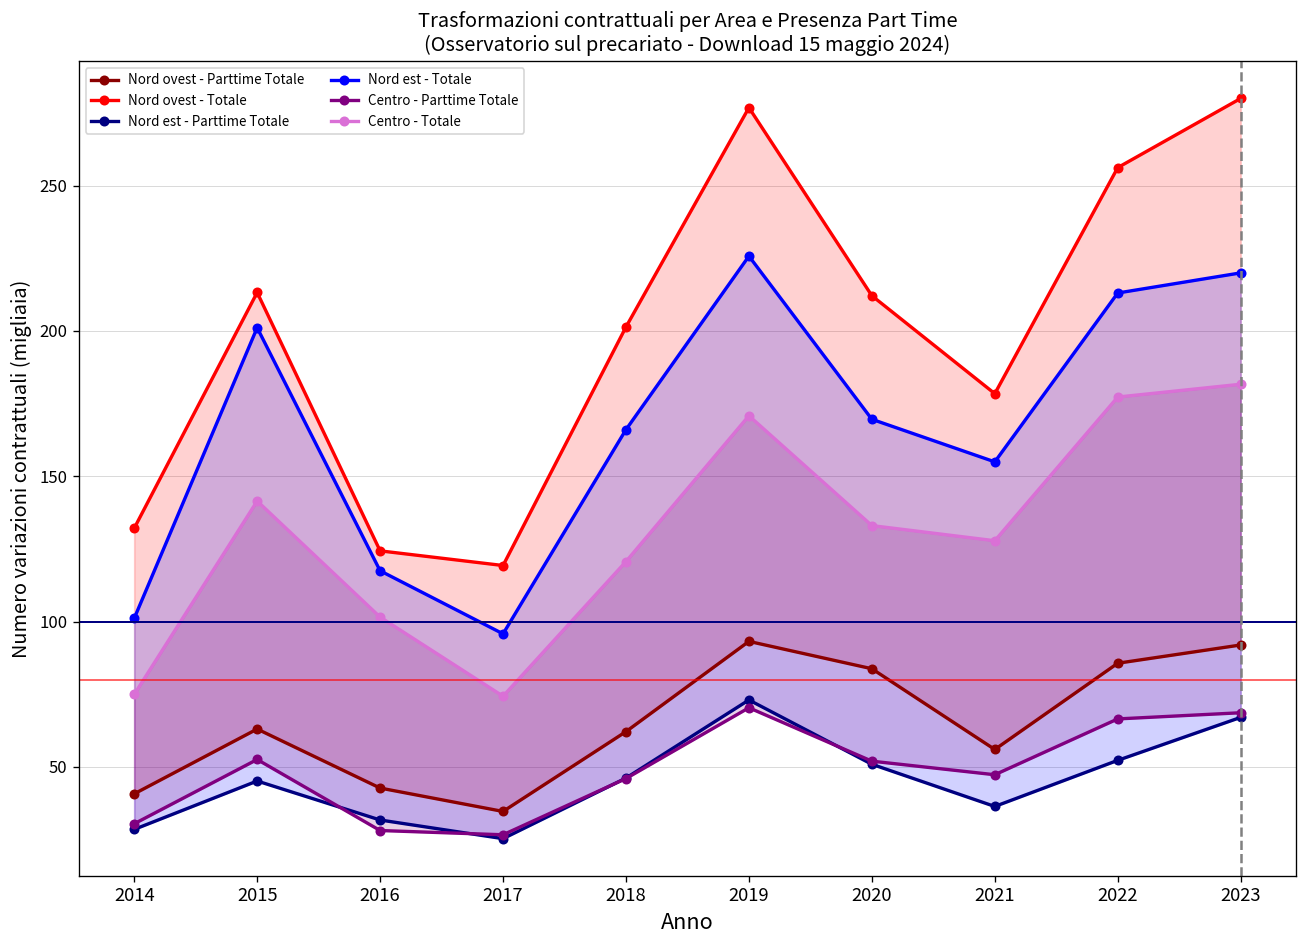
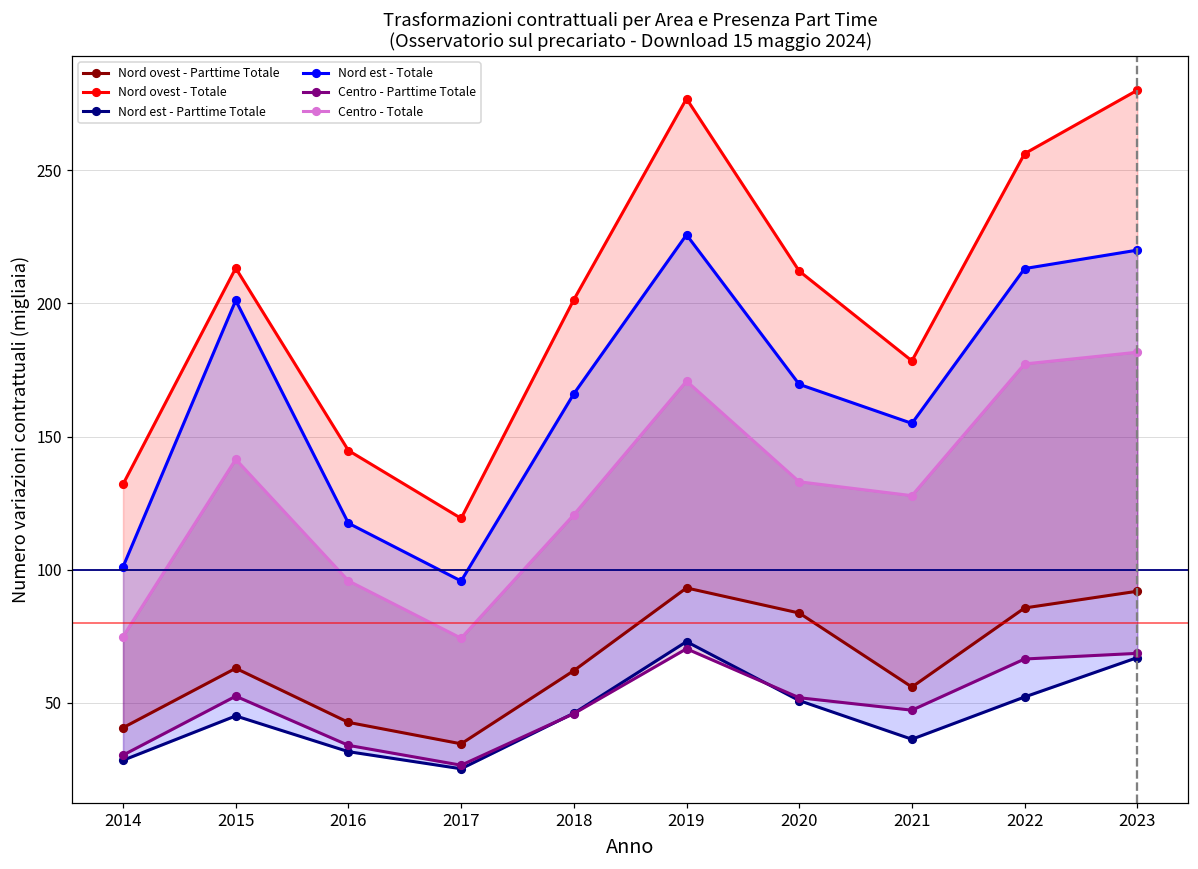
Nord ovest - Totale, 2016: 124 -> 145
Centro - Parttime Totale, 2016: 28 -> 34
Centro - Totale, 2016: 102 -> 96
